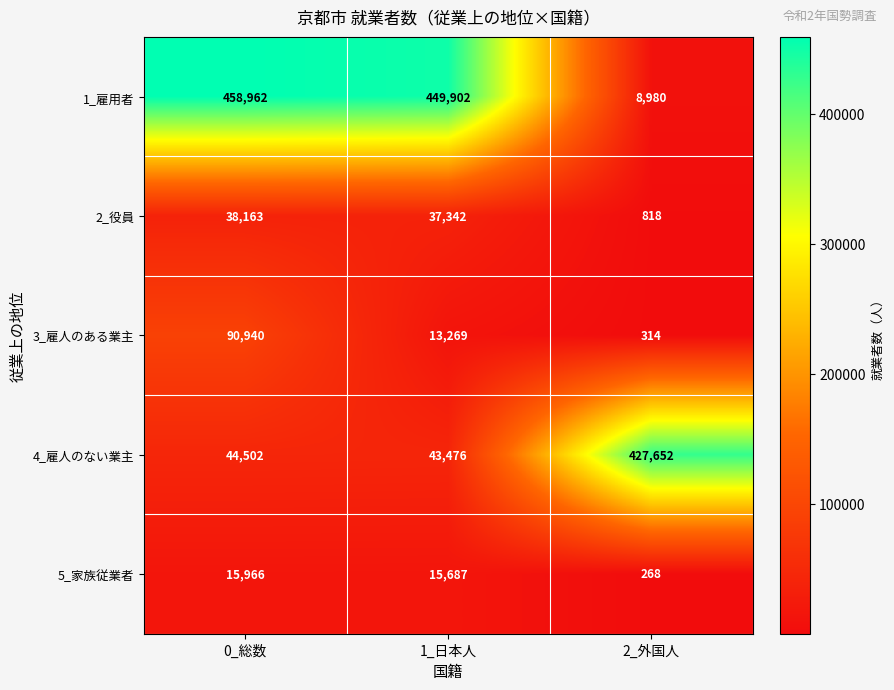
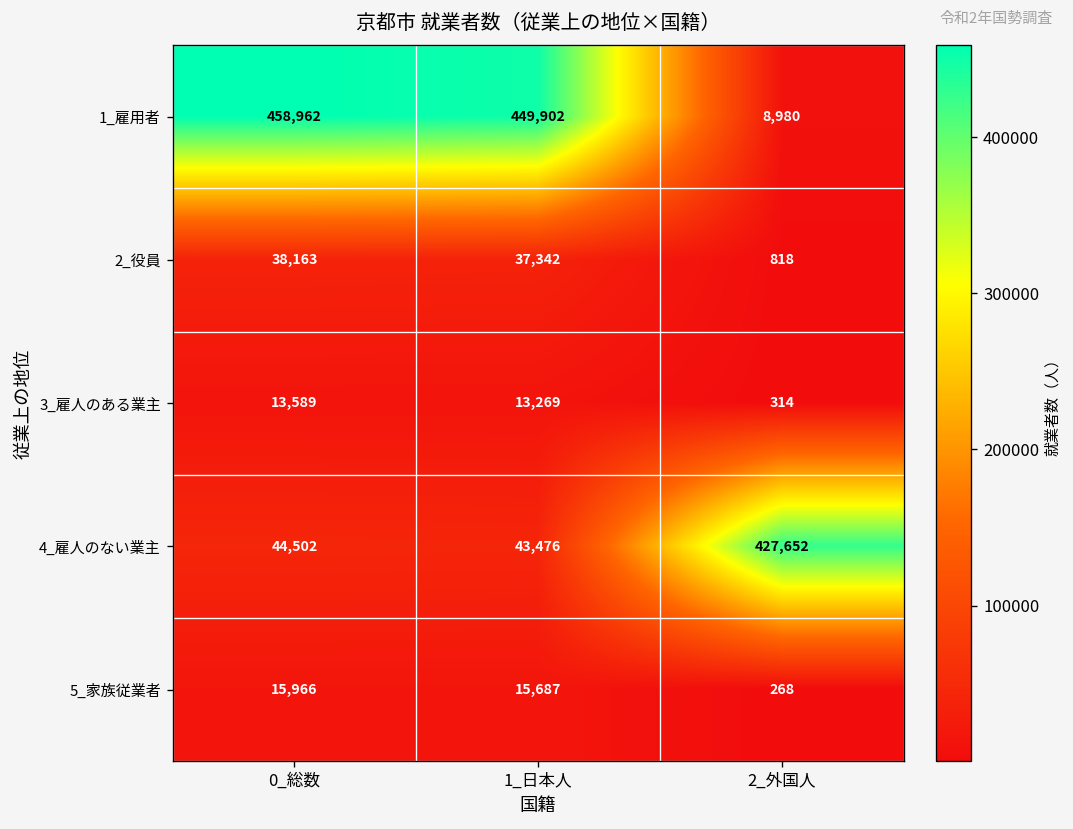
3_雇人のある業主, 0_総数: 90,940 -> 13,589
